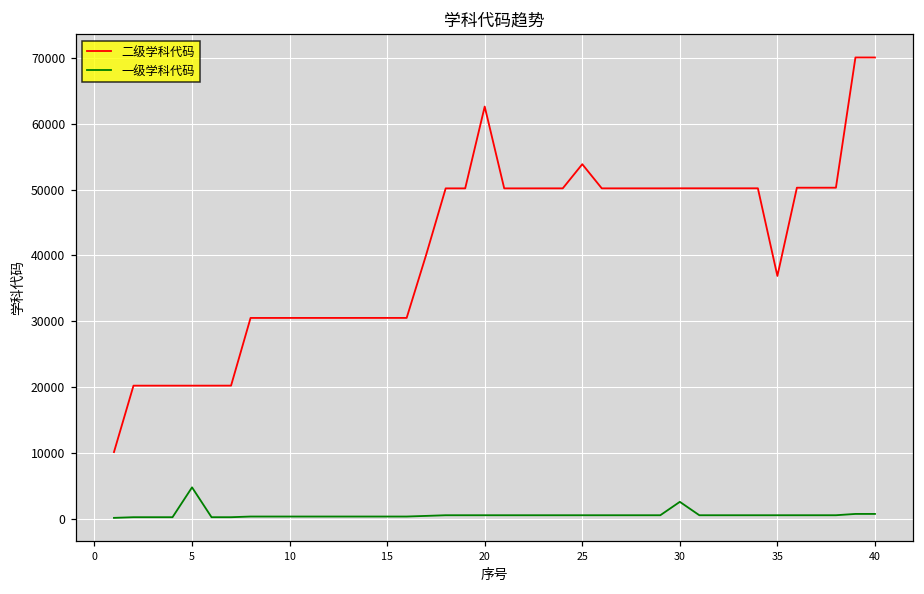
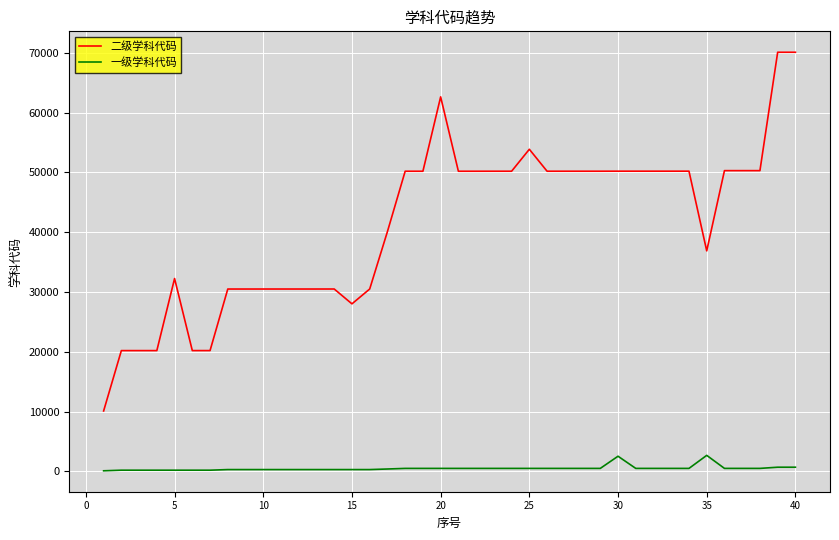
二级学科代码, 5: 20000 -> 32000
一级学科代码, 5: 5000 -> 0
二级学科代码, 15: 31000 -> 28000
一级学科代码, 35: 1000 -> 3000
